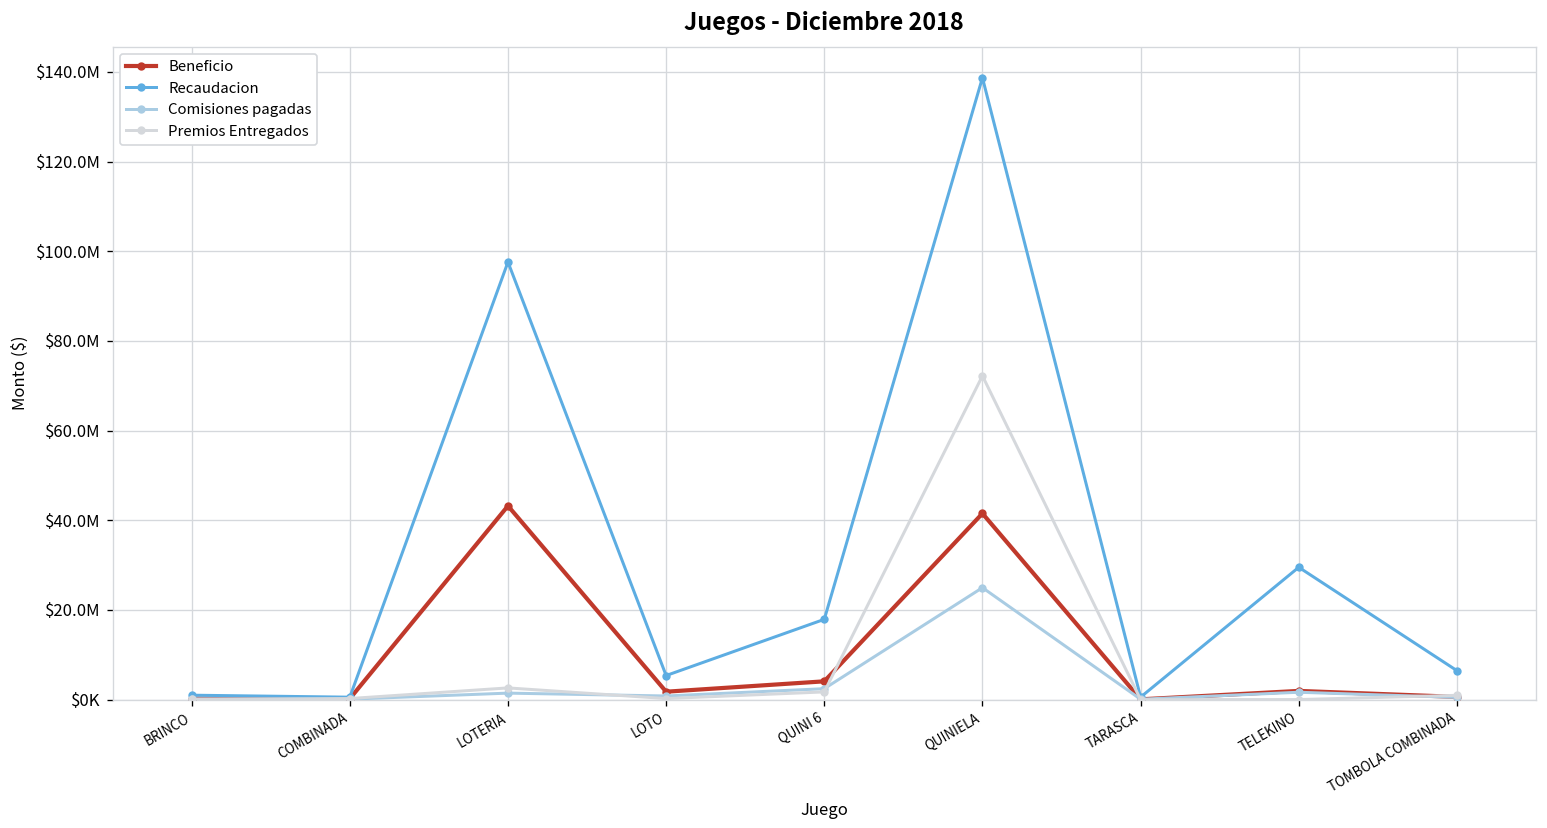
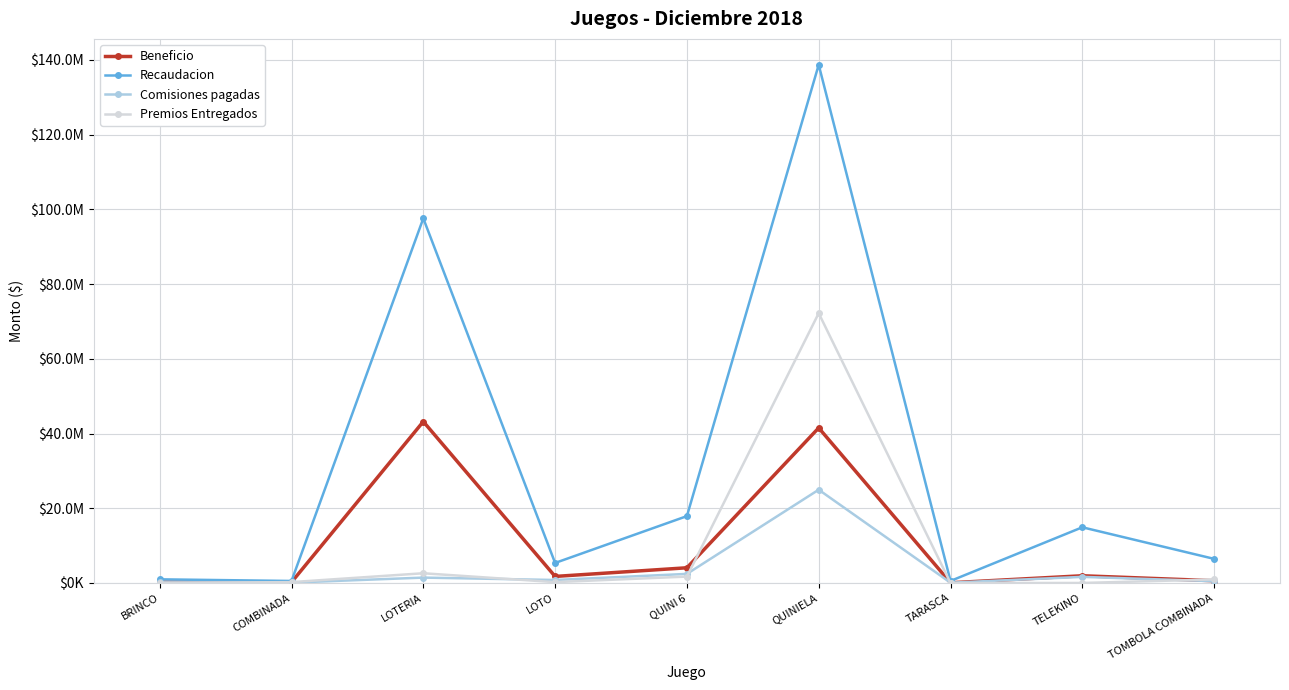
Recaudacion, TELEKINO: $30000000 -> $15000000
